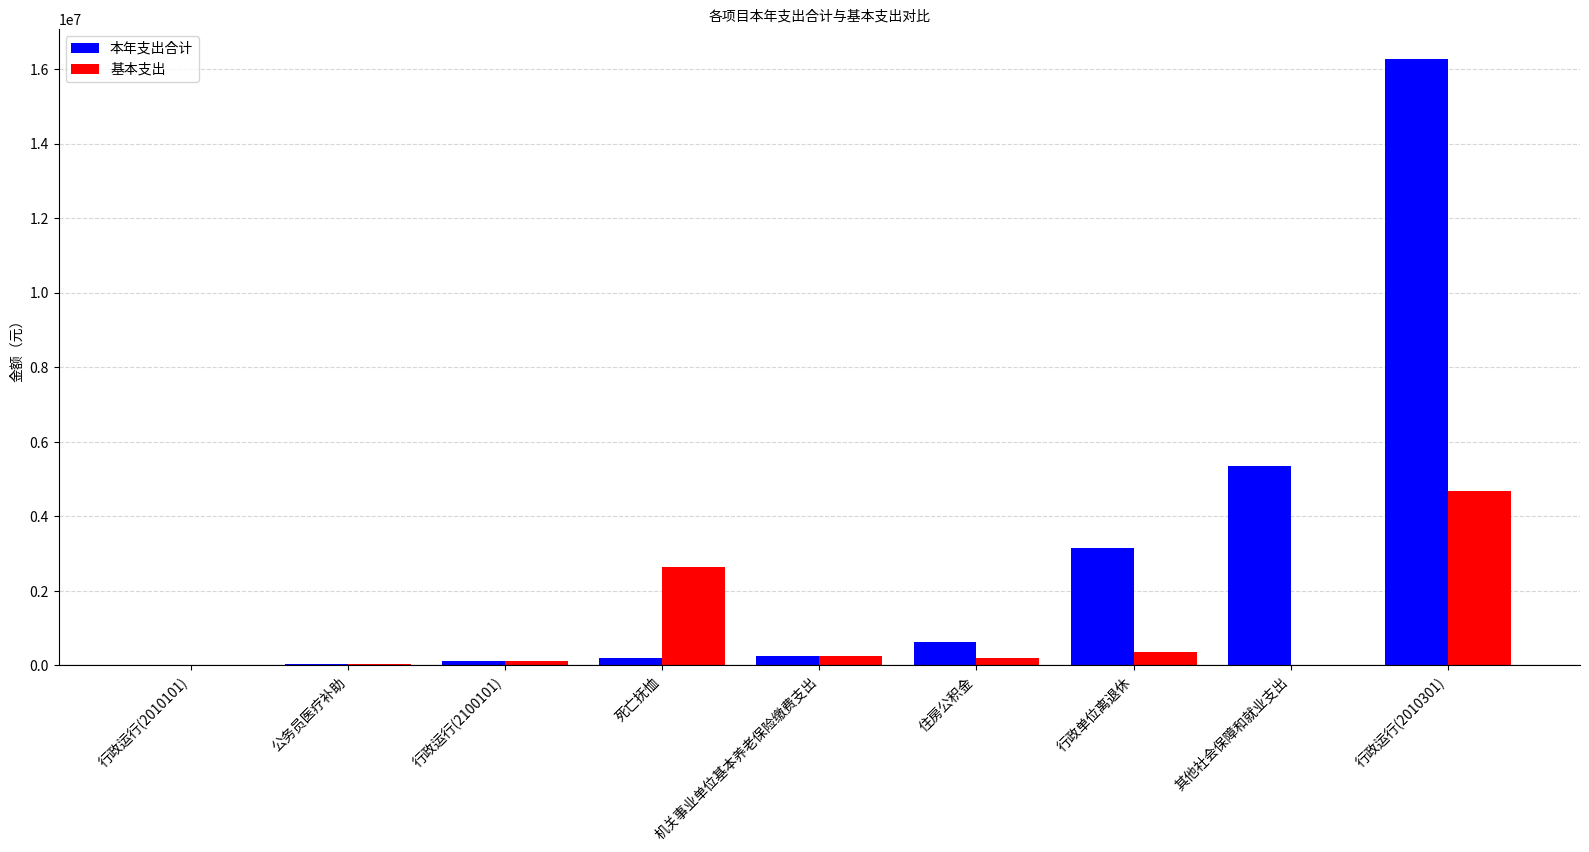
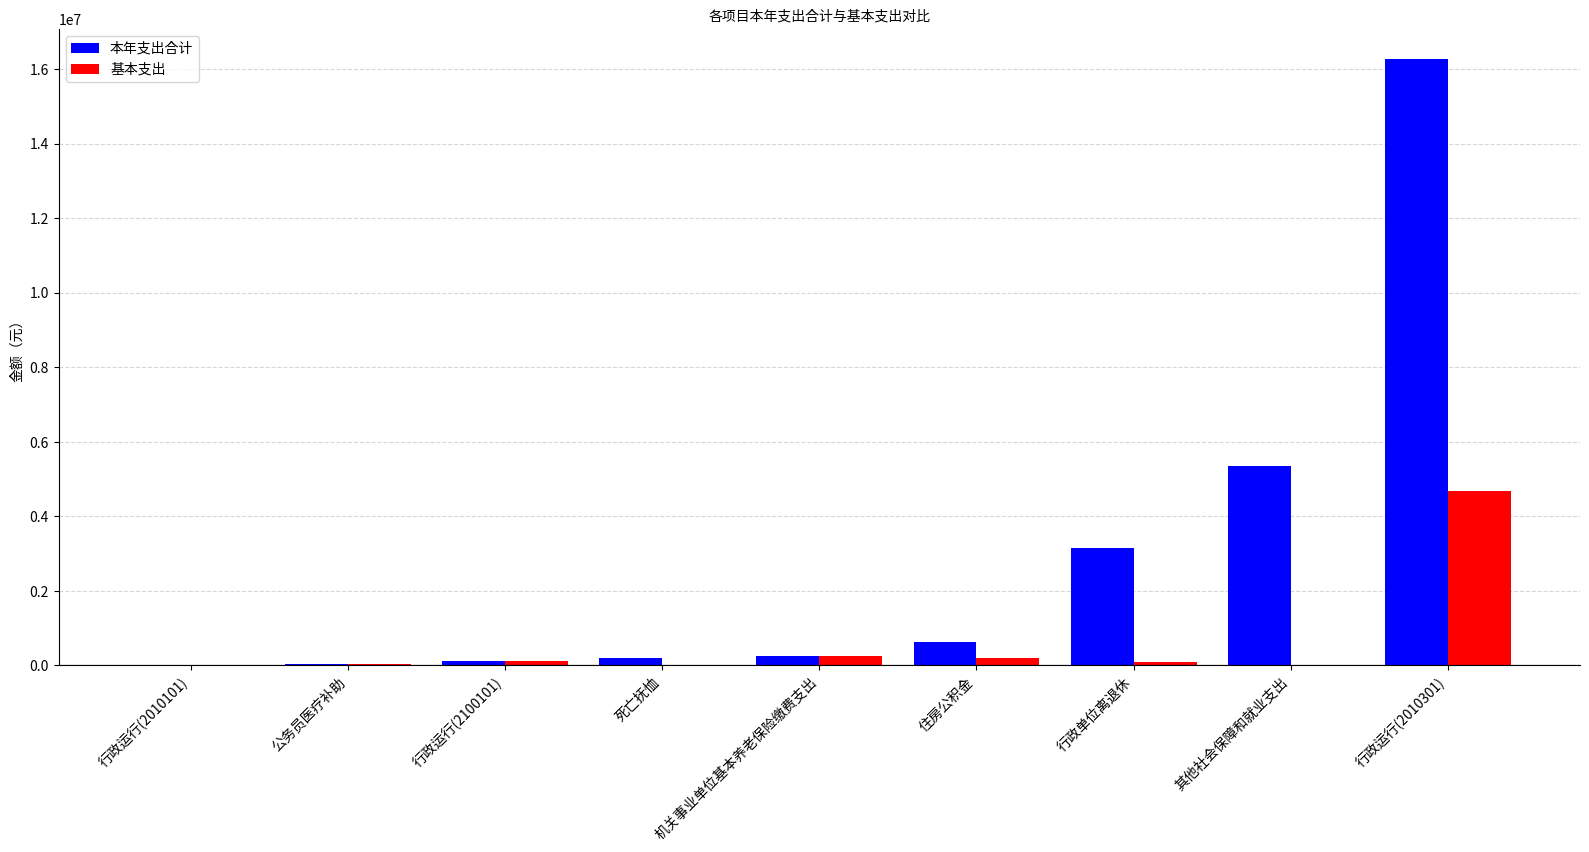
基本支出, 死亡抚恤: 2600000 -> 0
基本支出, 行政单位离退休: 400000 -> 100000
